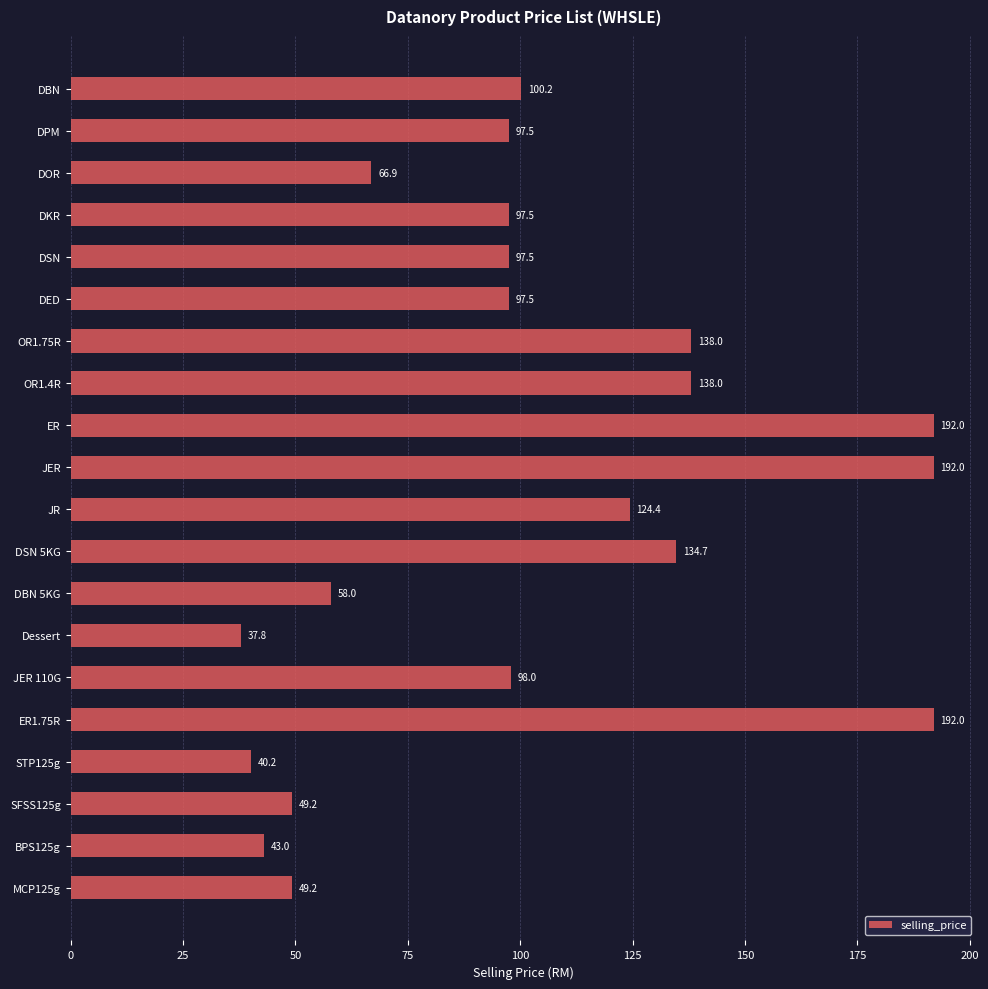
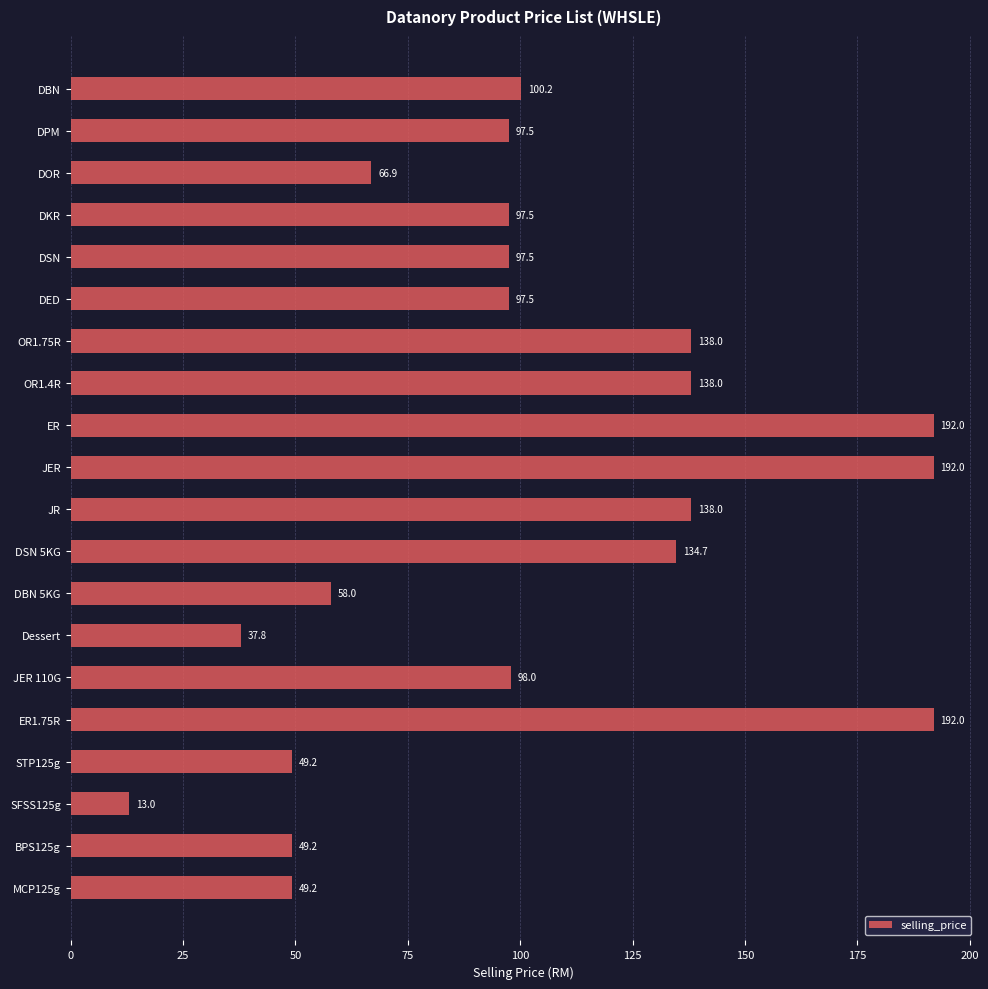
JR: 124.4 -> 138.0
STP125g: 40.2 -> 49.2
SFSS125g: 49.2 -> 13.0
BPS125g: 43.0 -> 49.2
